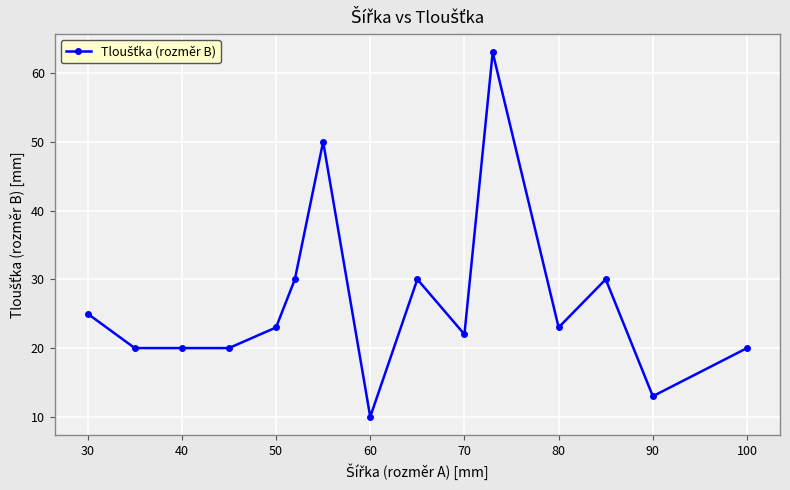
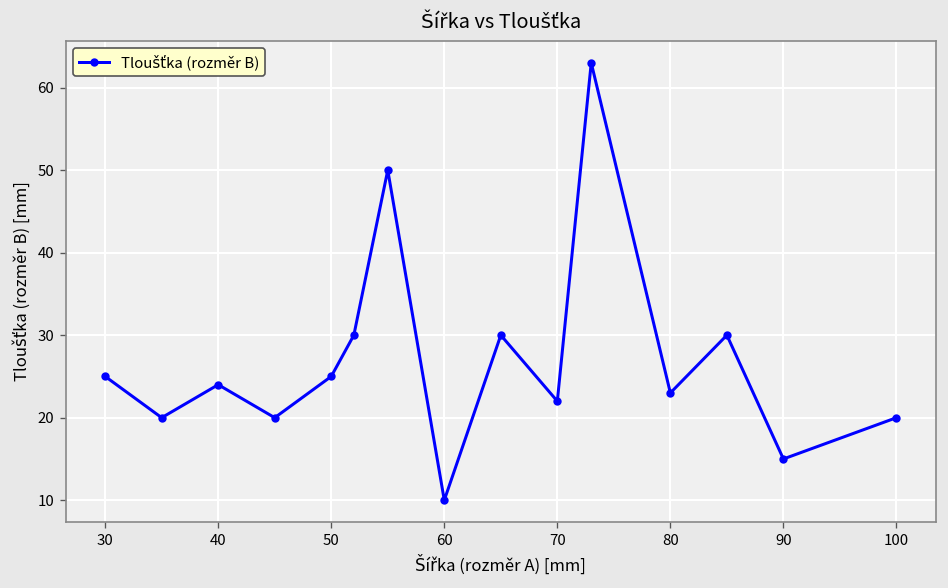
40: 20 -> 24
50: 23 -> 25
90: 13 -> 15
